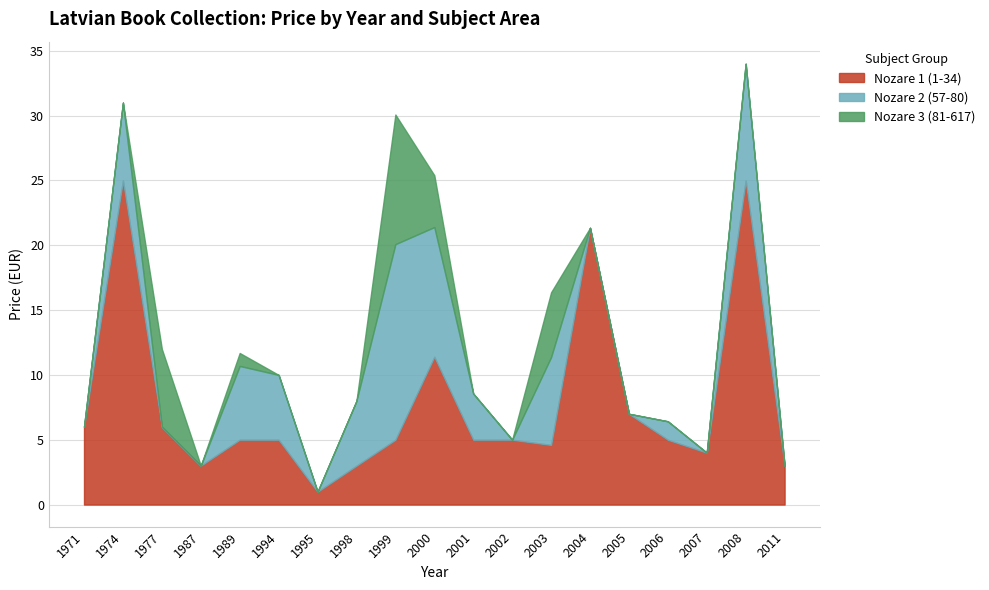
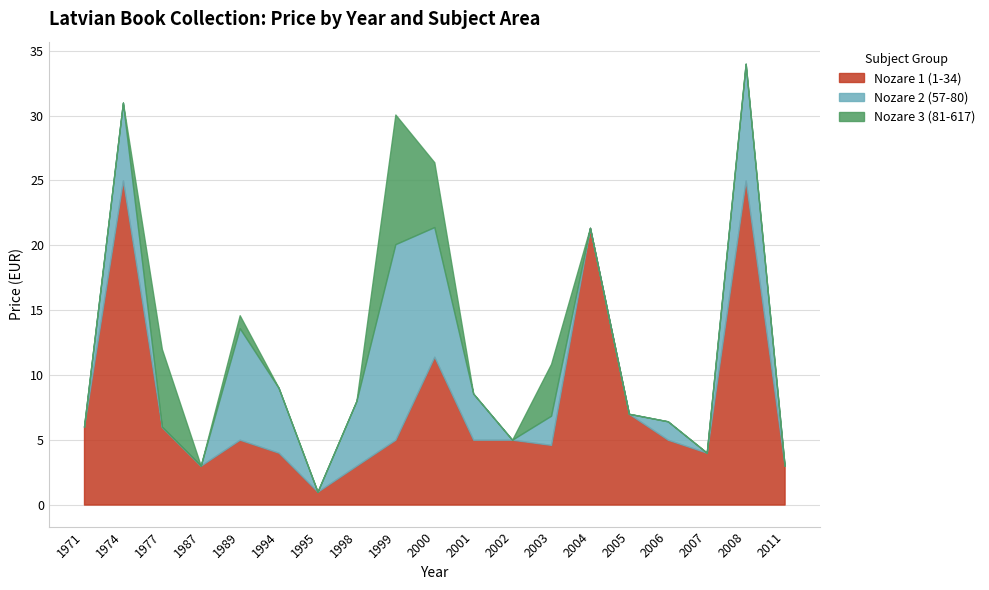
Nozare 2 (57-80), 1989: 5.7 -> 8.6
Nozare 1 (1-34), 1994: 5 -> 4
Nozare 3 (81-617), 2000: 4 -> 5
Nozare 2 (57-80), 2003: 6.8 -> 2.3
Nozare 3 (81-617), 2003: 5 -> 4
